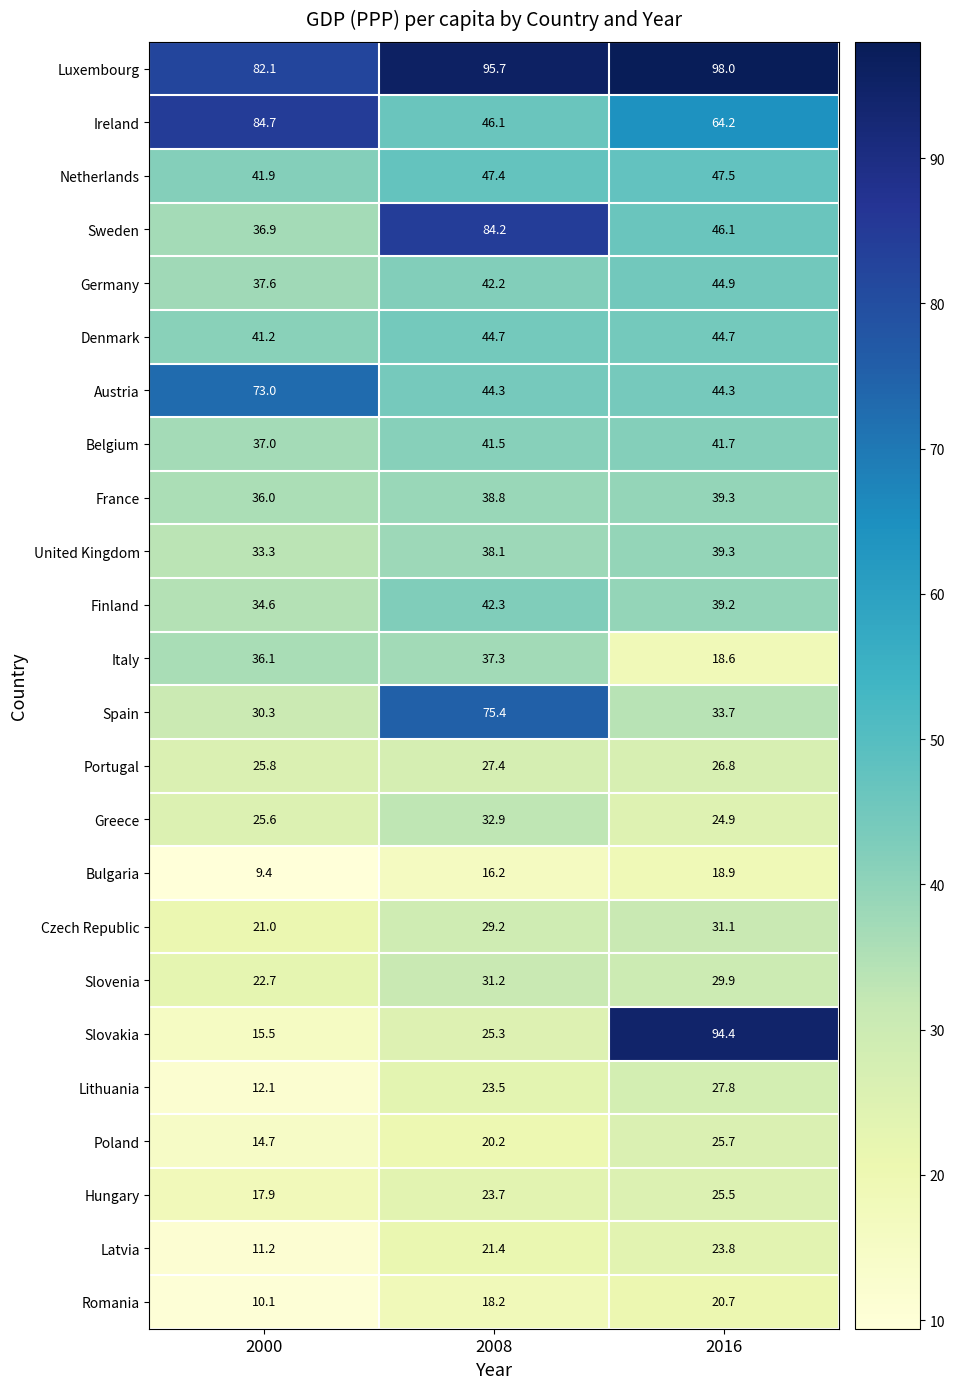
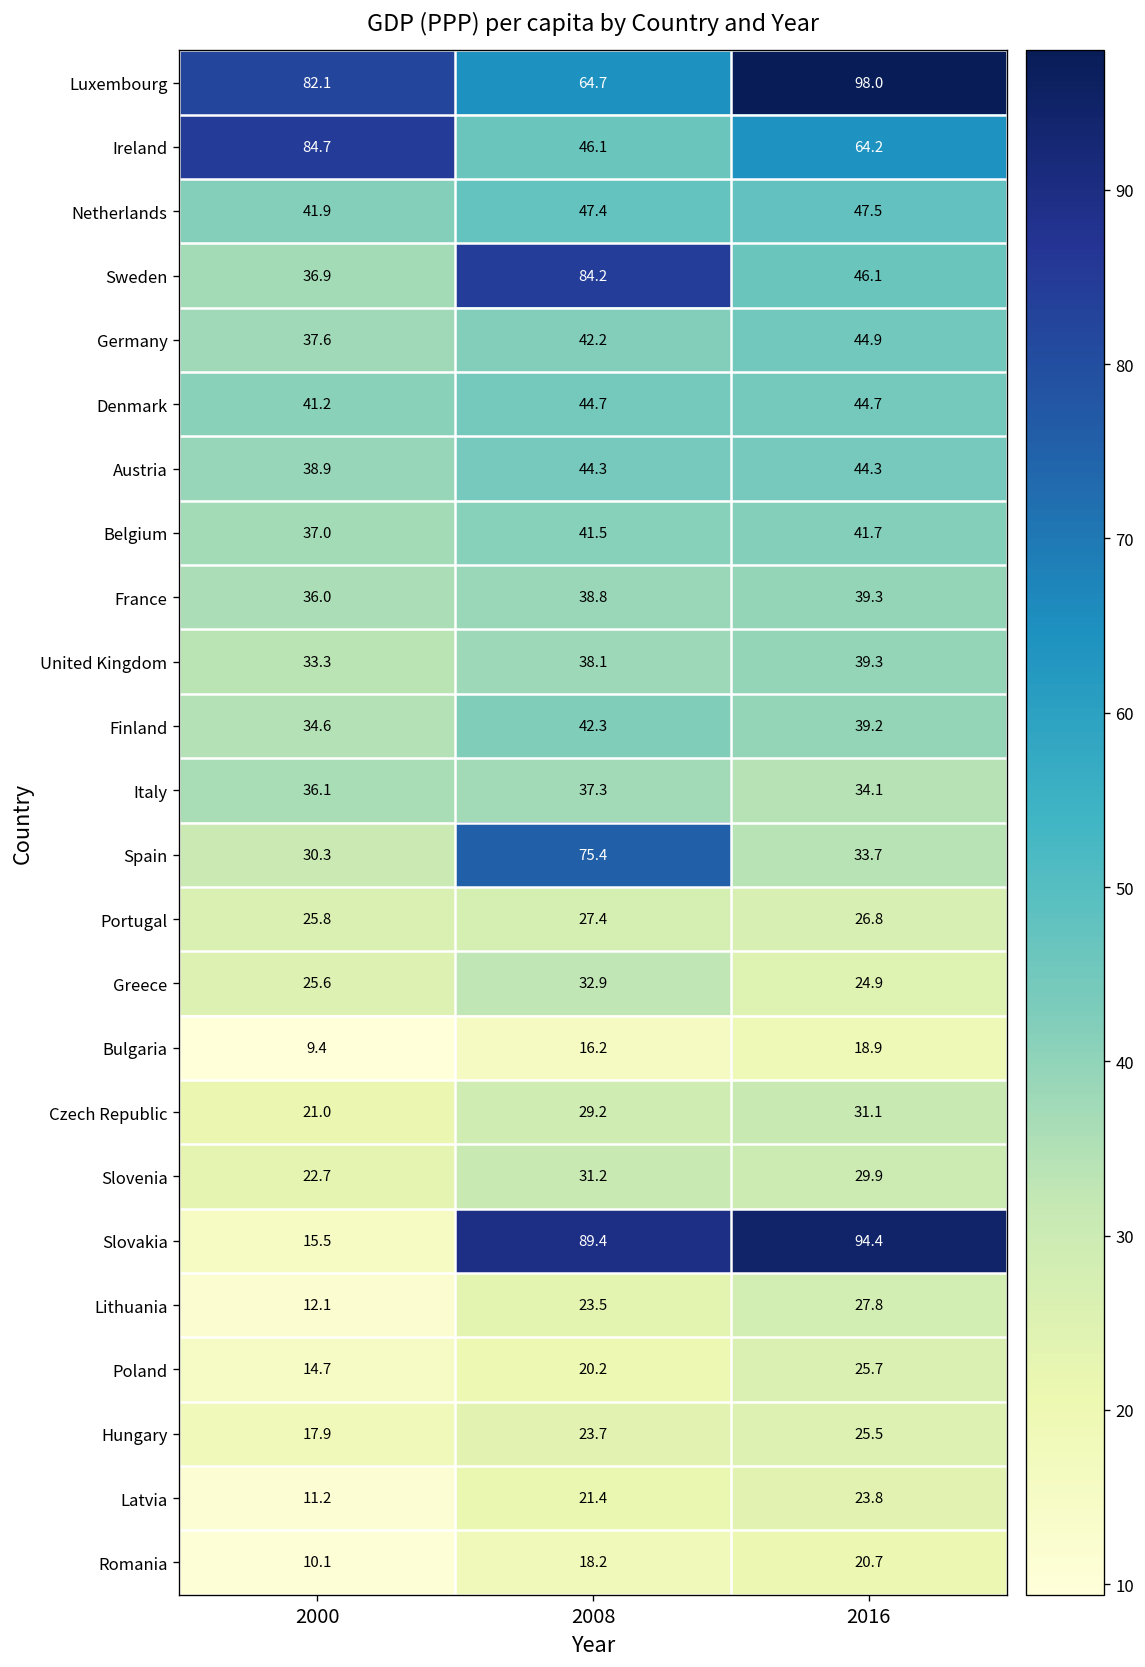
Luxembourg, 2008: 95.7 -> 64.7
Austria, 2000: 73.0 -> 38.9
Italy, 2016: 18.6 -> 34.1
Slovakia, 2008: 25.3 -> 89.4
